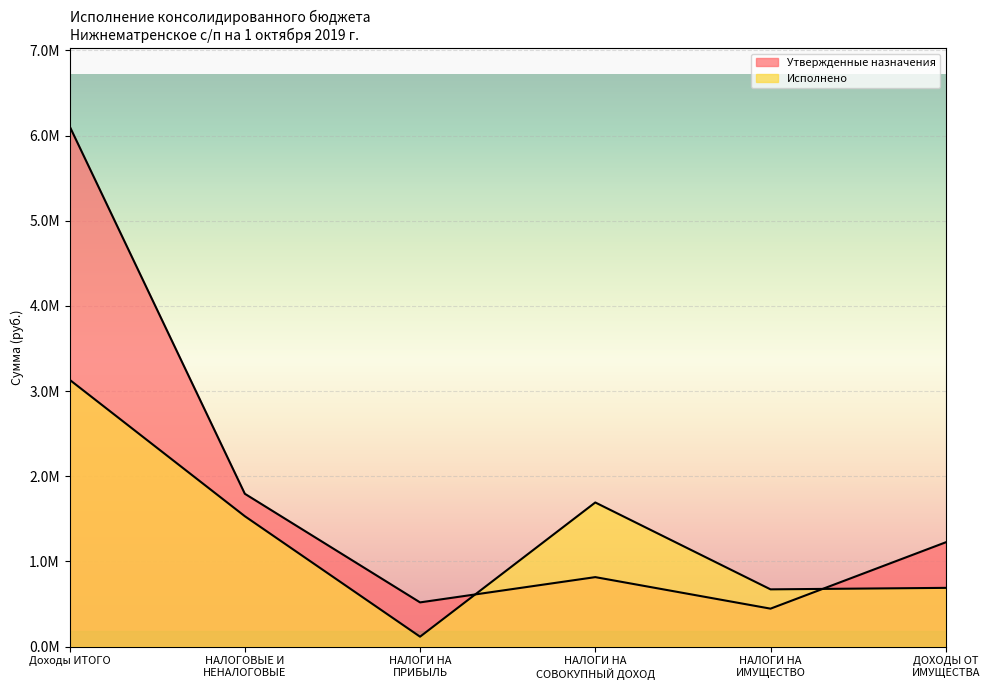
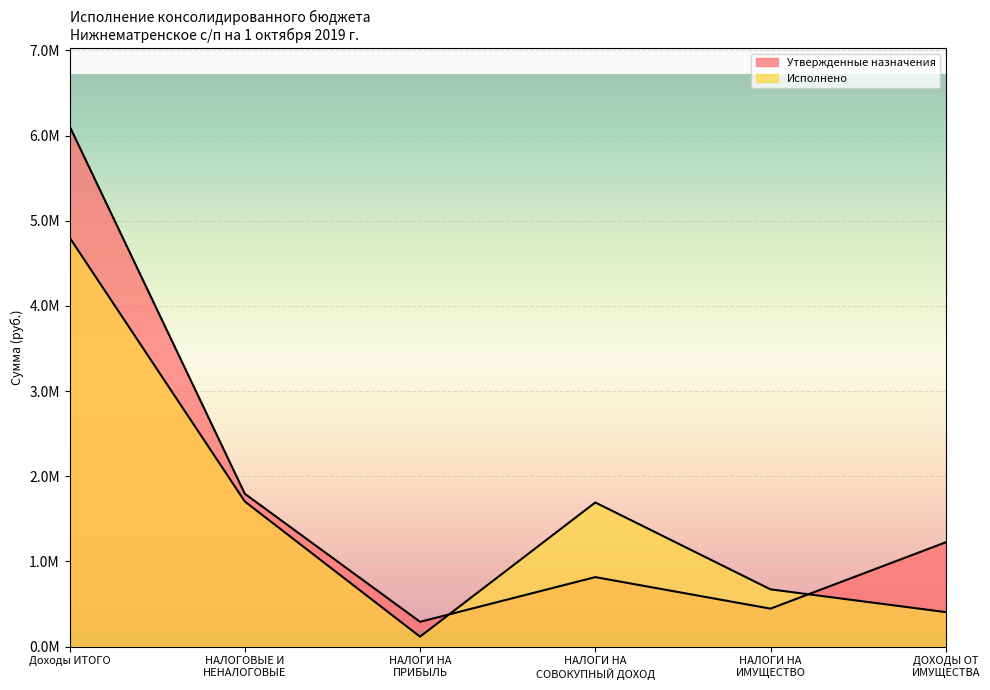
Исполнено, Доходы ИТОГО: 3100000 -> 4800000
Исполнено, НАЛОГОВЫЕ И НЕНАЛОГОВЫЕ: 1500000 -> 1700000
Утвержденные назначения, НАЛОГИ НА ПРИБЫЛЬ: 500000 -> 300000
Исполнено, ДОХОДЫ ОТ ИМУЩЕСТВА: 700000 -> 400000
